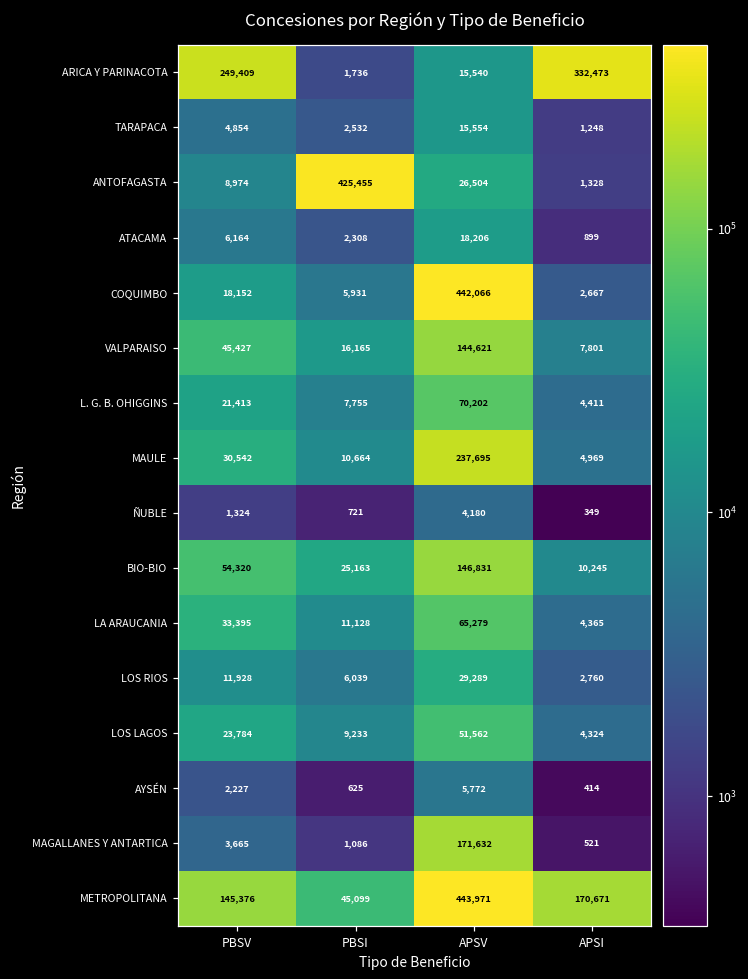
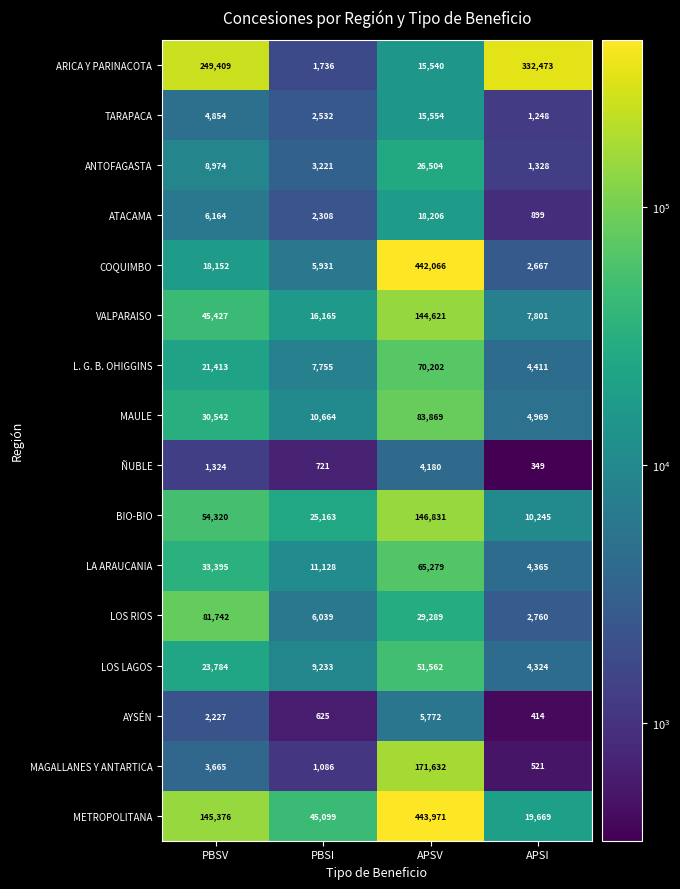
ANTOFAGASTA, PBSI: 425,455 -> 3,221
MAULE, APSV: 237,695 -> 83,869
LOS RIOS, PBSV: 11,928 -> 81,742
METROPOLITANA, APSI: 170,671 -> 19,669
